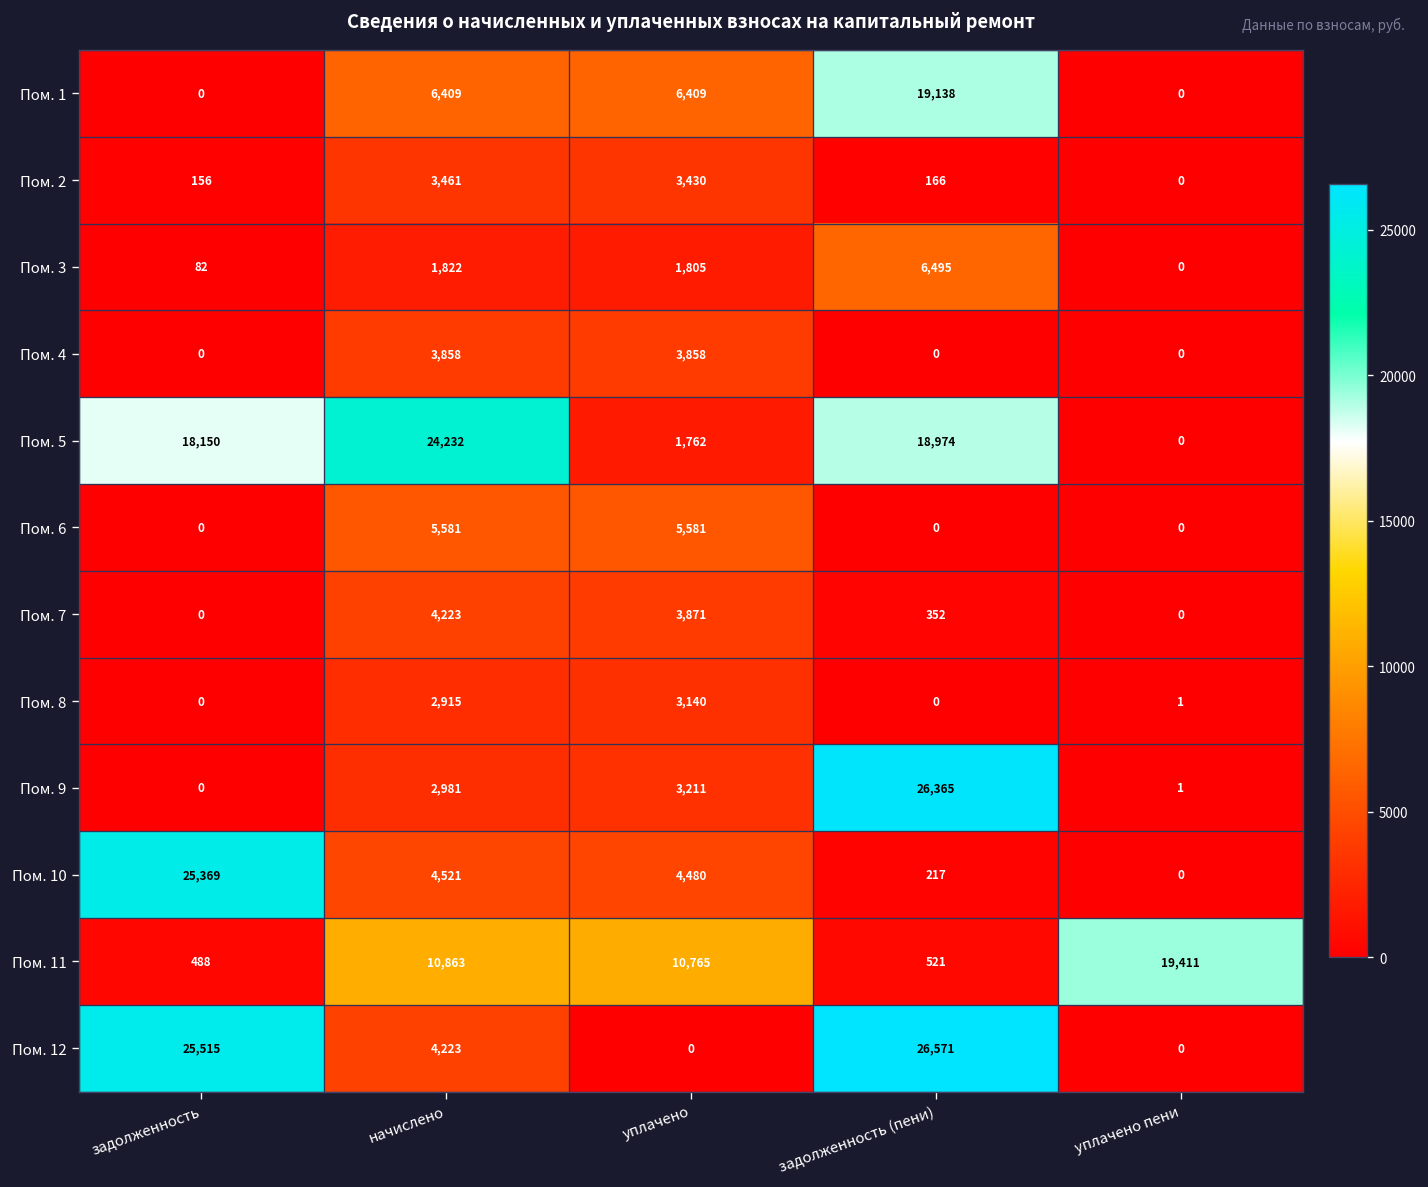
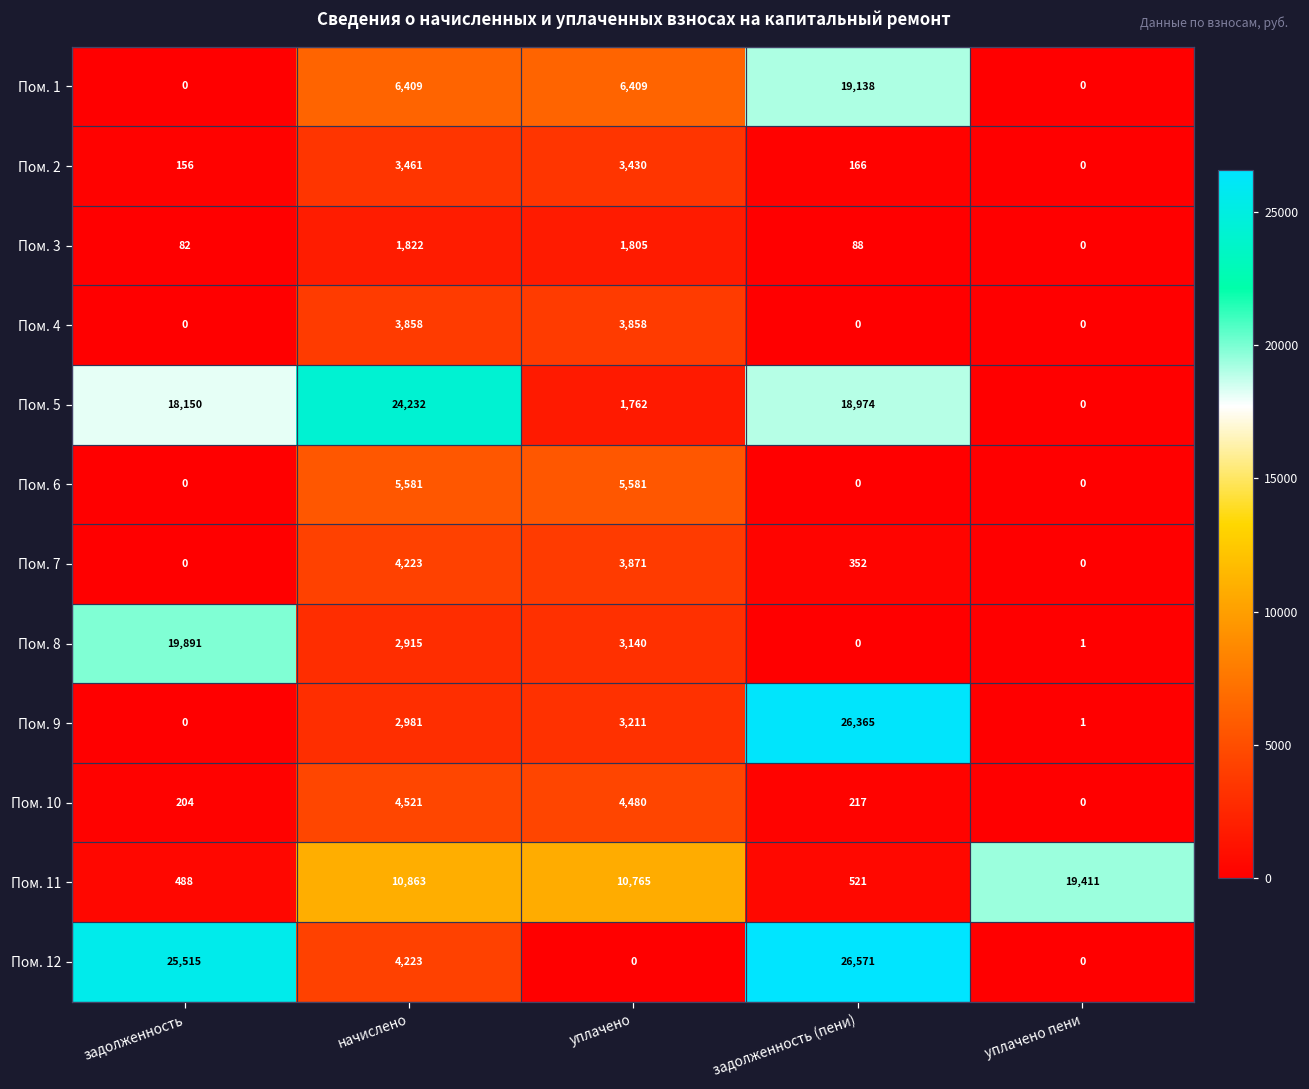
Пом. 3, задолженность (пени): 6,495 -> 88
Пом. 8, задолженность: 0 -> 19,891
Пом. 10, задолженность: 25,369 -> 204
